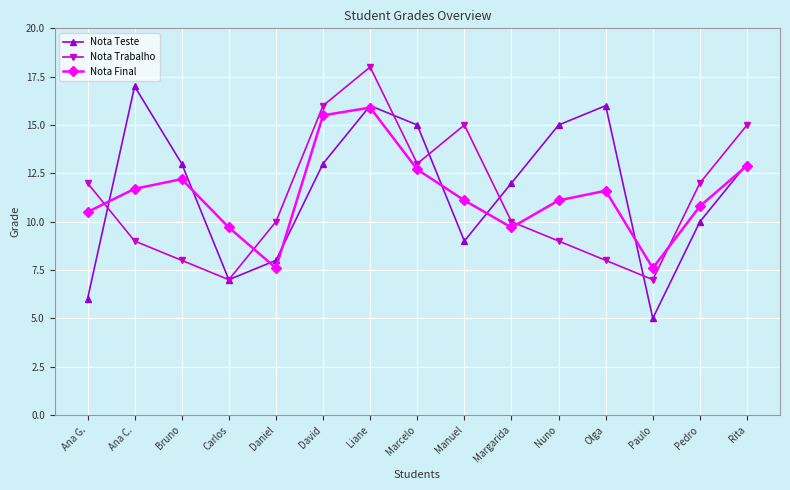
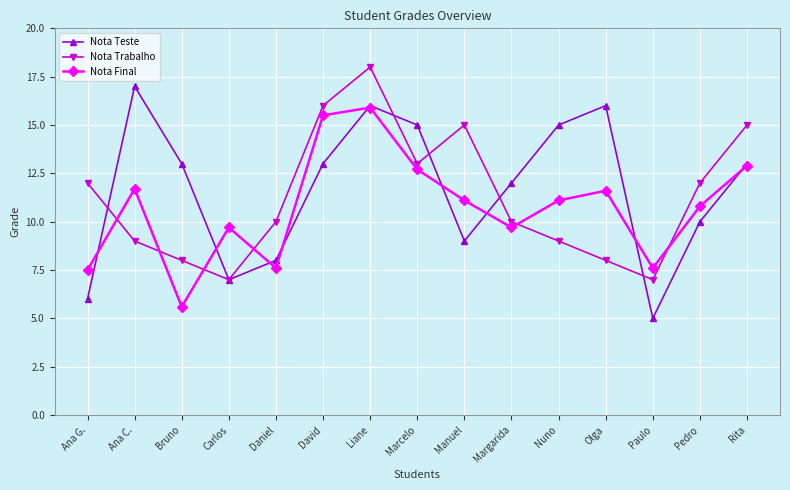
Nota Final, Ana G.: 10.5 -> 7.5
Nota Final, Bruno: 12.2 -> 5.6
